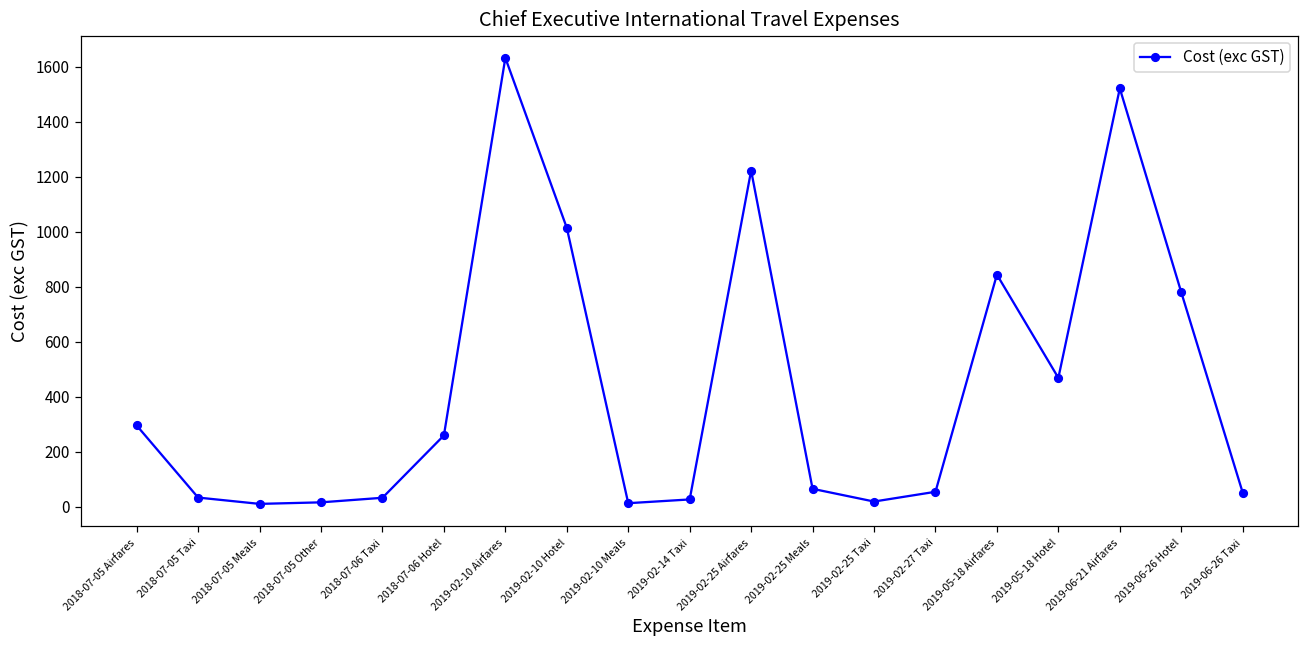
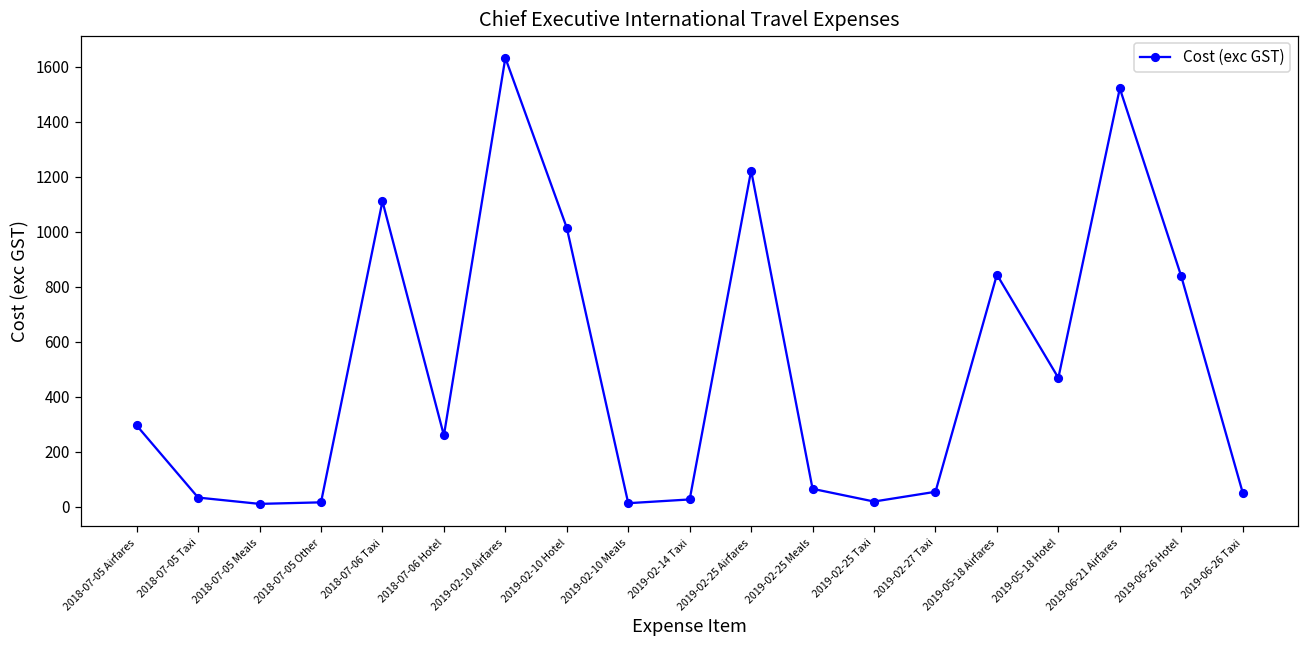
2018-07-06 Taxi: 30 -> 1110
2019-06-26 Hotel: 780 -> 840
